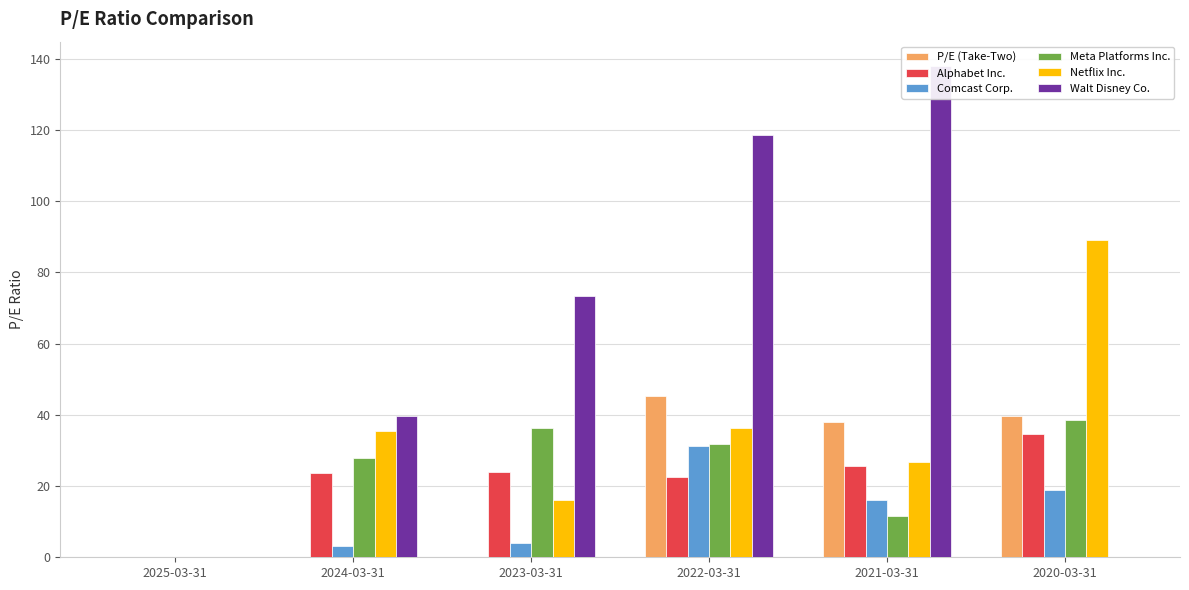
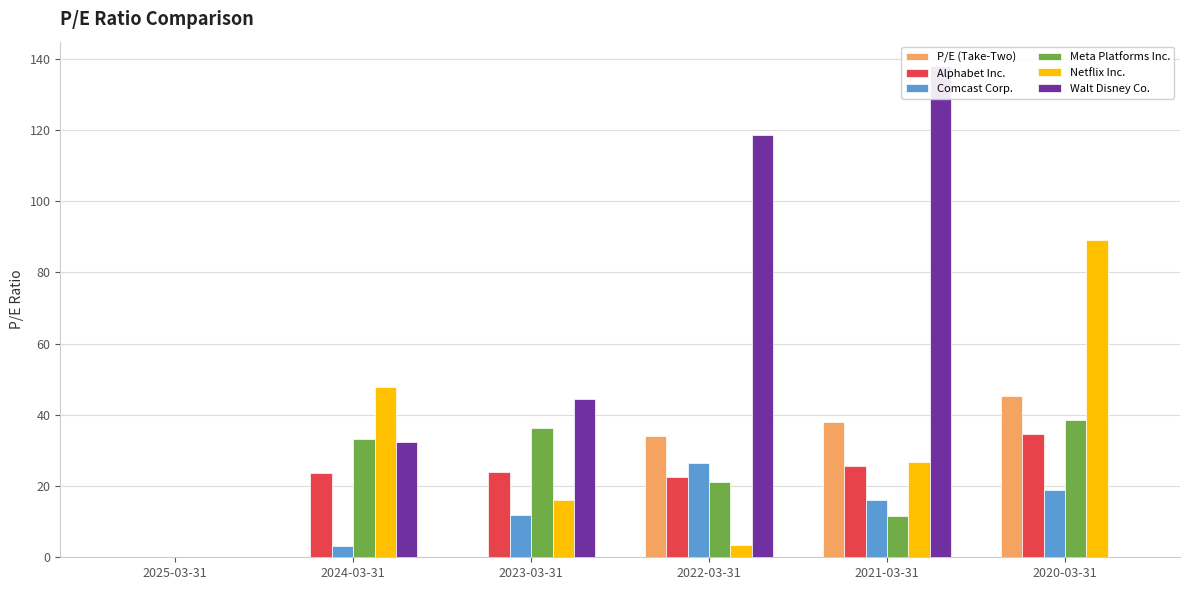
Meta Platforms Inc., 2024-03-31: 28 -> 33
Netflix Inc., 2024-03-31: 35 -> 48
Walt Disney Co., 2024-03-31: 40 -> 32
Comcast Corp., 2023-03-31: 4 -> 12
Walt Disney Co., 2023-03-31: 73 -> 44
P/E (Take-Two), 2022-03-31: 45 -> 34
Comcast Corp., 2022-03-31: 31 -> 27
Meta Platforms Inc., 2022-03-31: 32 -> 21
Netflix Inc., 2022-03-31: 36 -> 4
P/E (Take-Two), 2020-03-31: 40 -> 45
